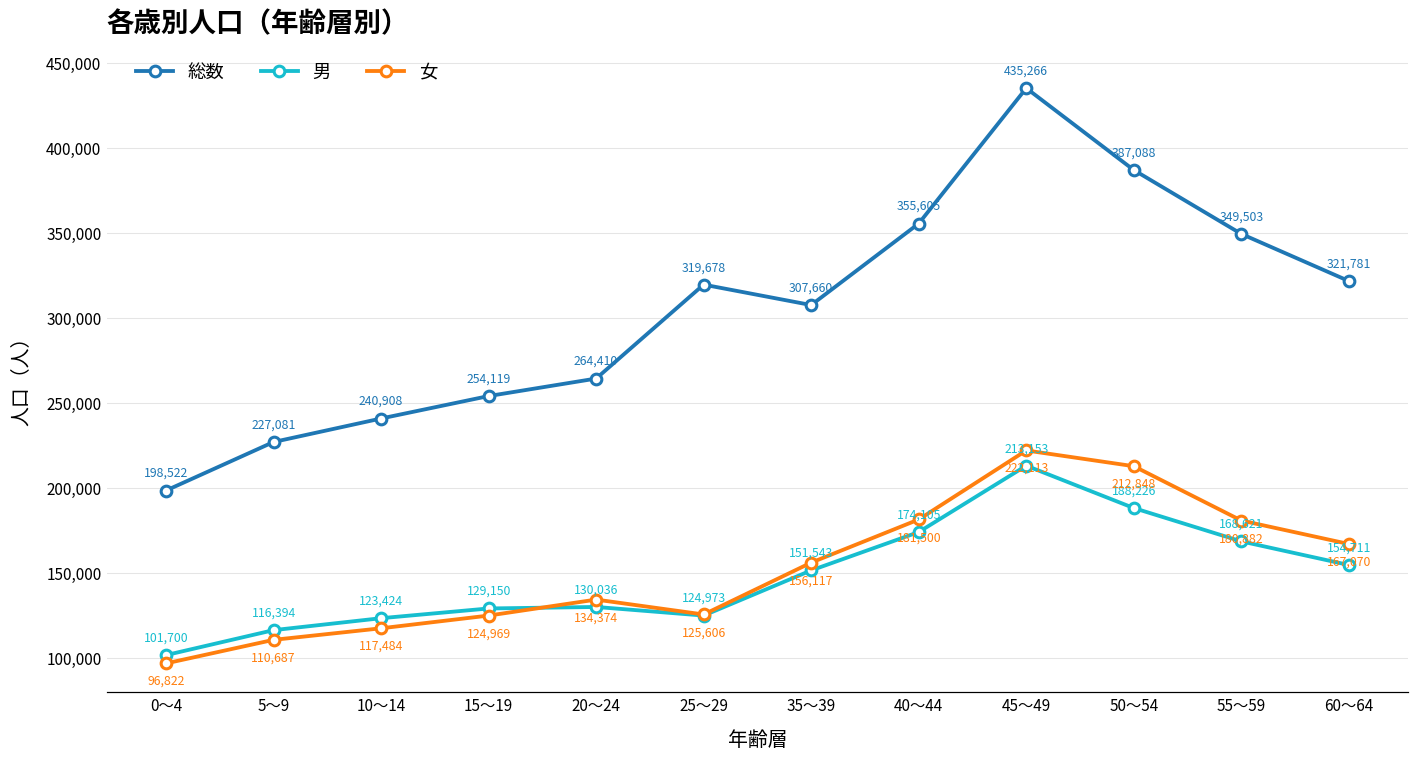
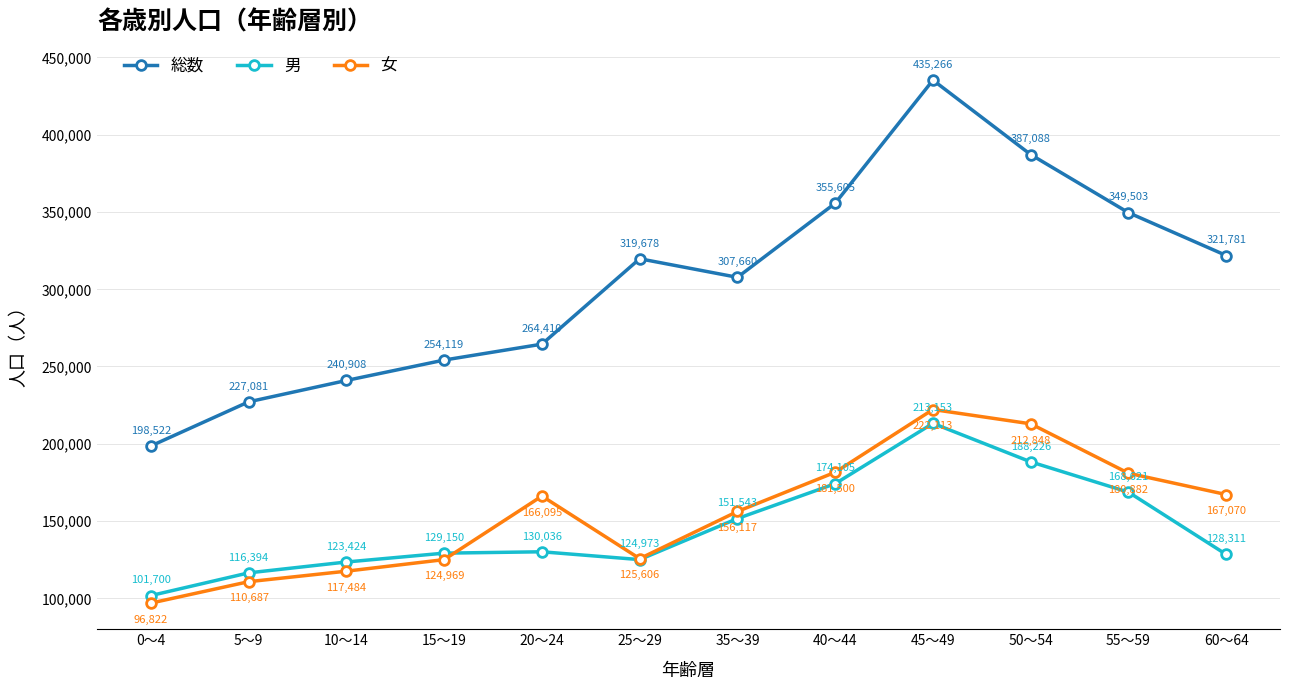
女, 20～24: 134,374 -> 166,095
男, 60～64: 154,711 -> 128,311
